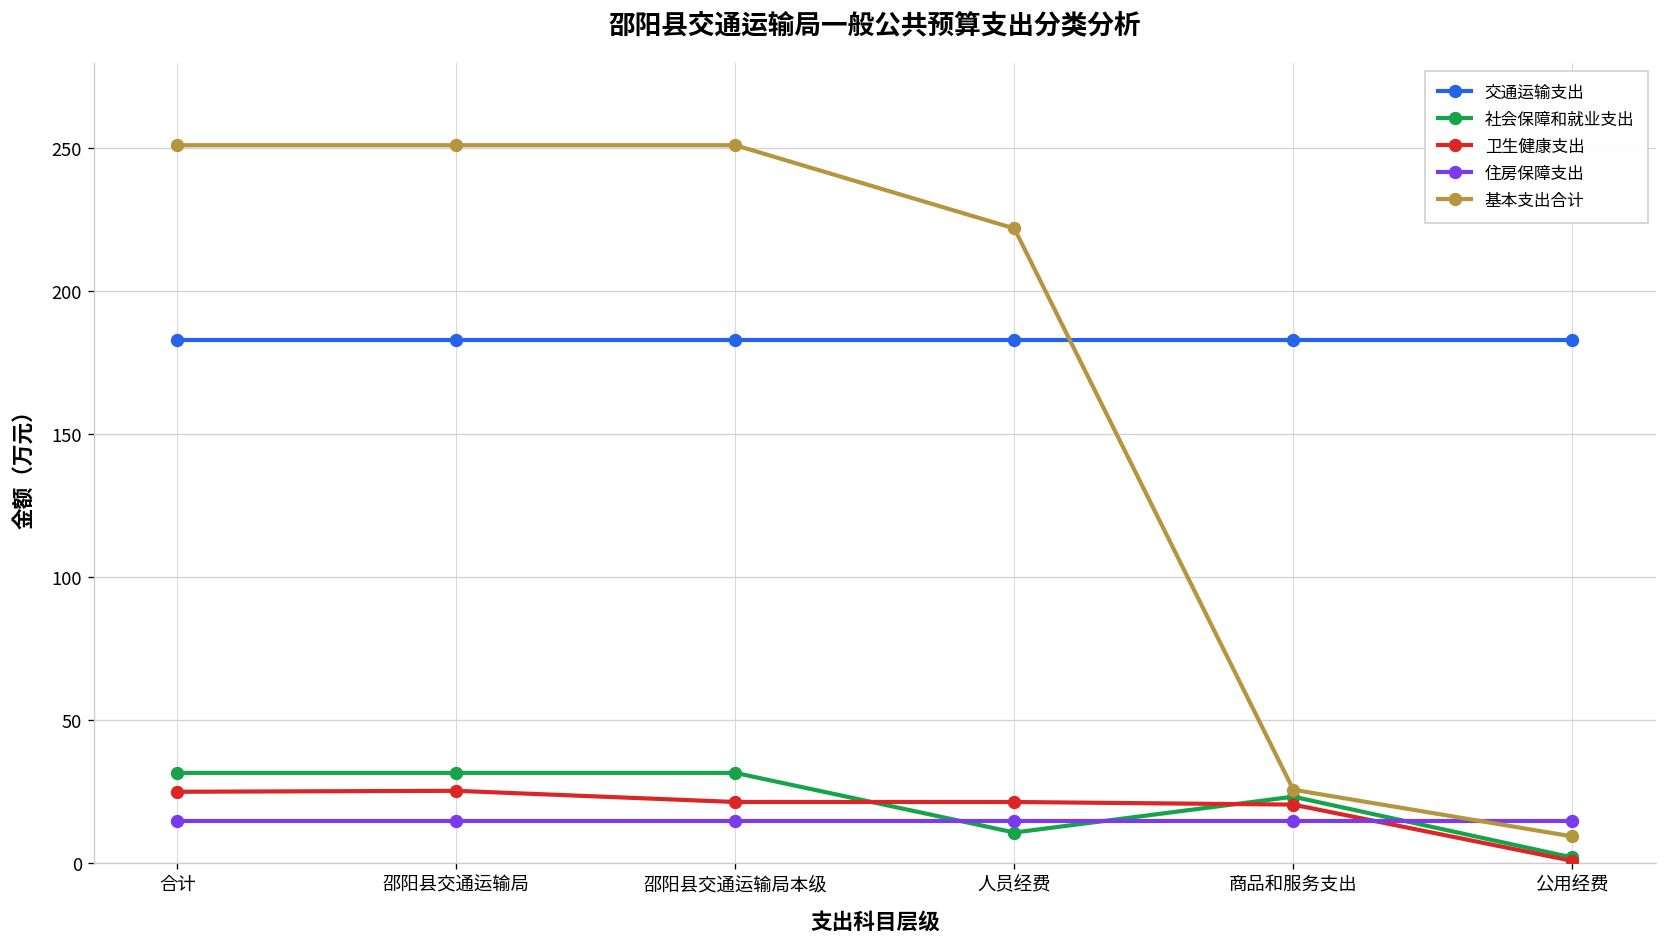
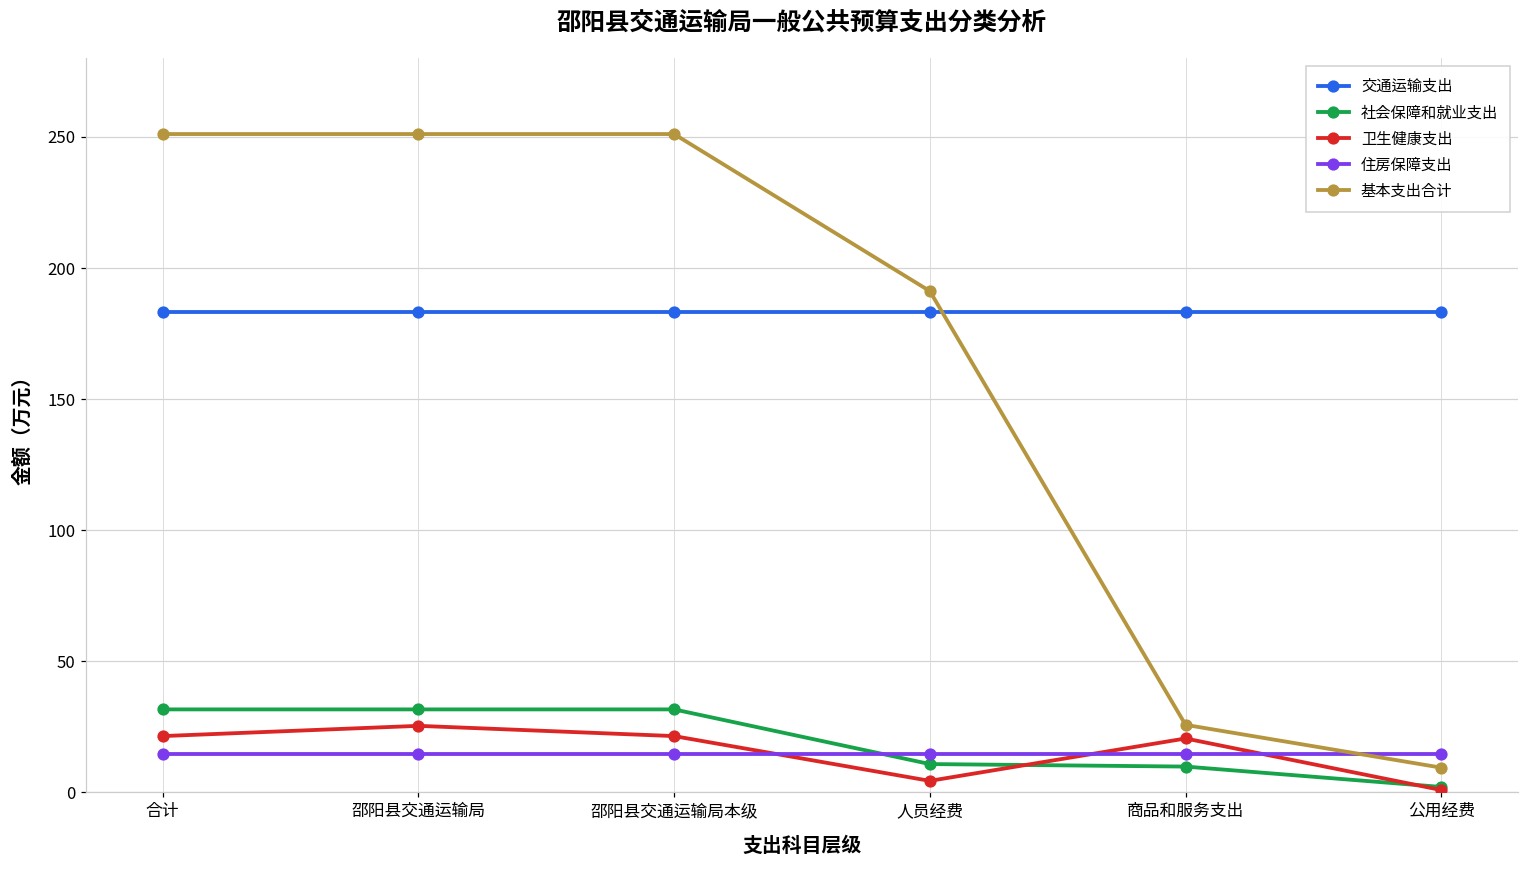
卫生健康支出, 合计: 25 -> 21
卫生健康支出, 人员经费: 21 -> 4
基本支出合计, 人员经费: 222 -> 191
社会保障和就业支出, 商品和服务支出: 23 -> 10
